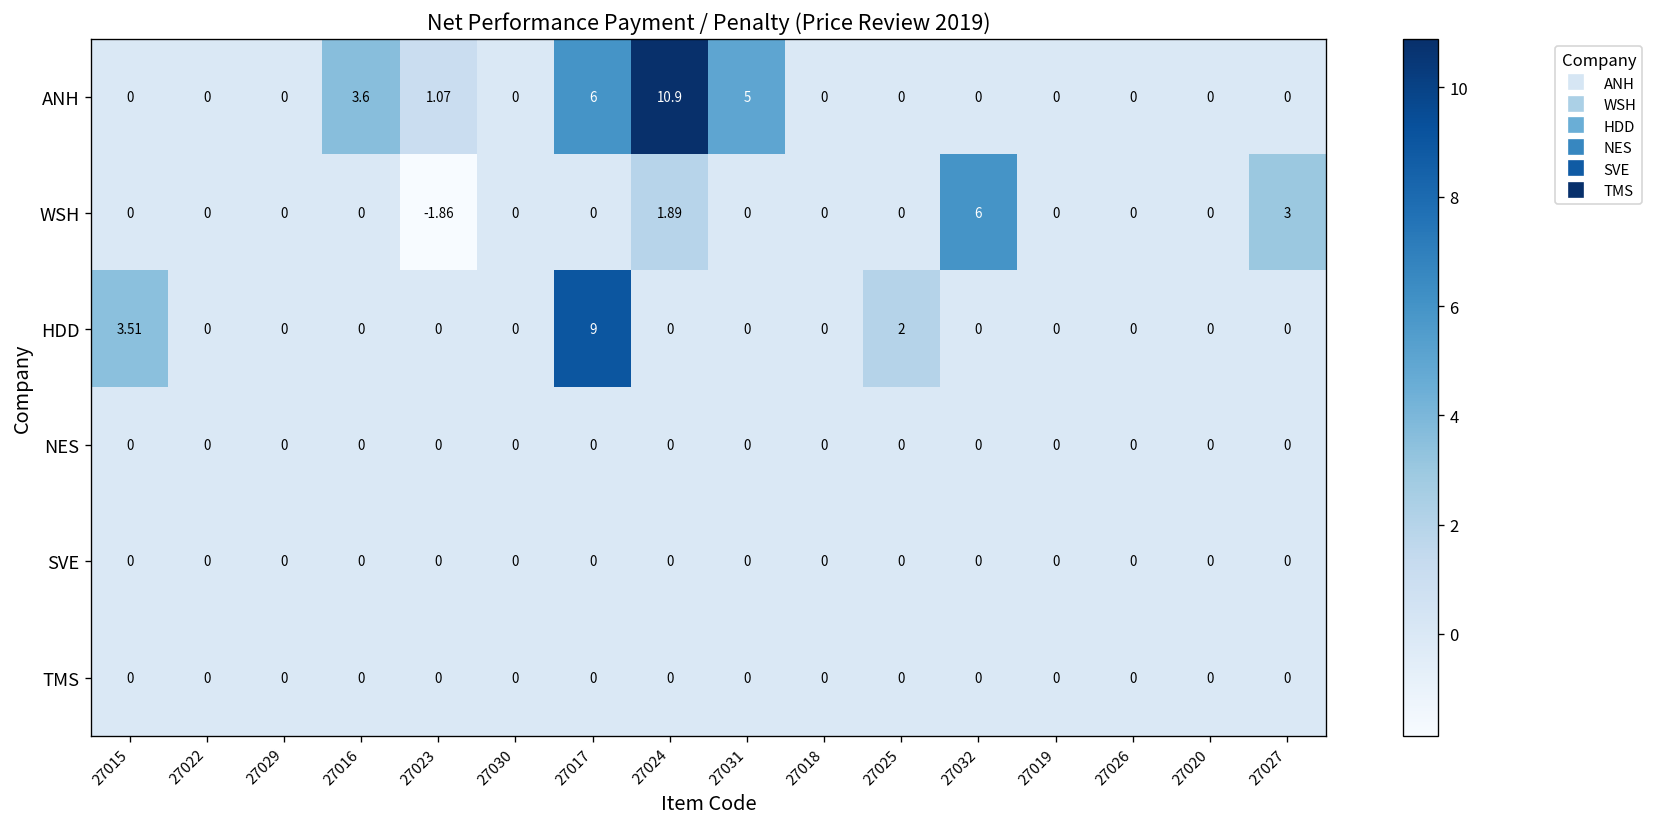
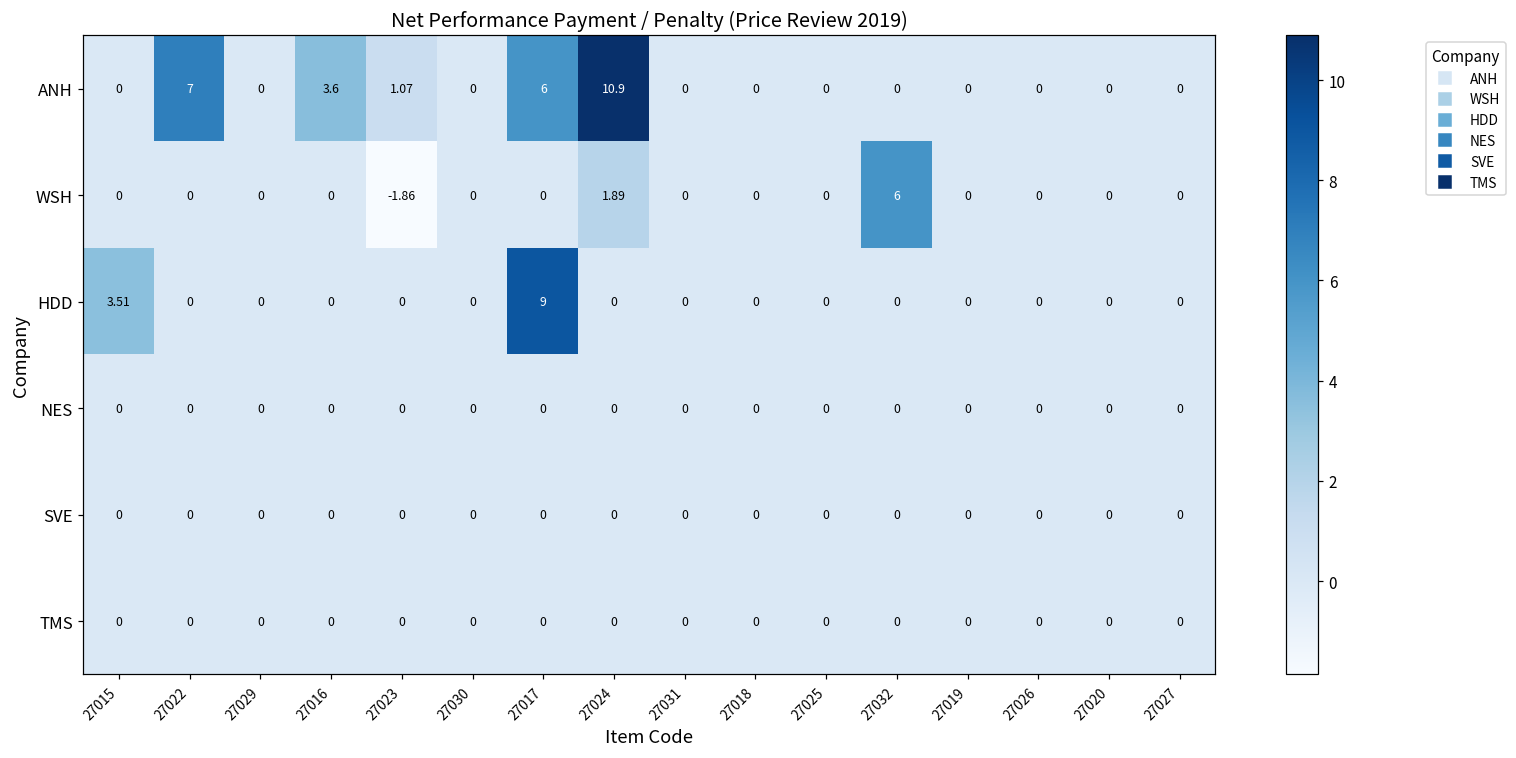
ANH, 27022: 0 -> 7
ANH, 27031: 5 -> 0
WSH, 27027: 3 -> 0
HDD, 27025: 2 -> 0
